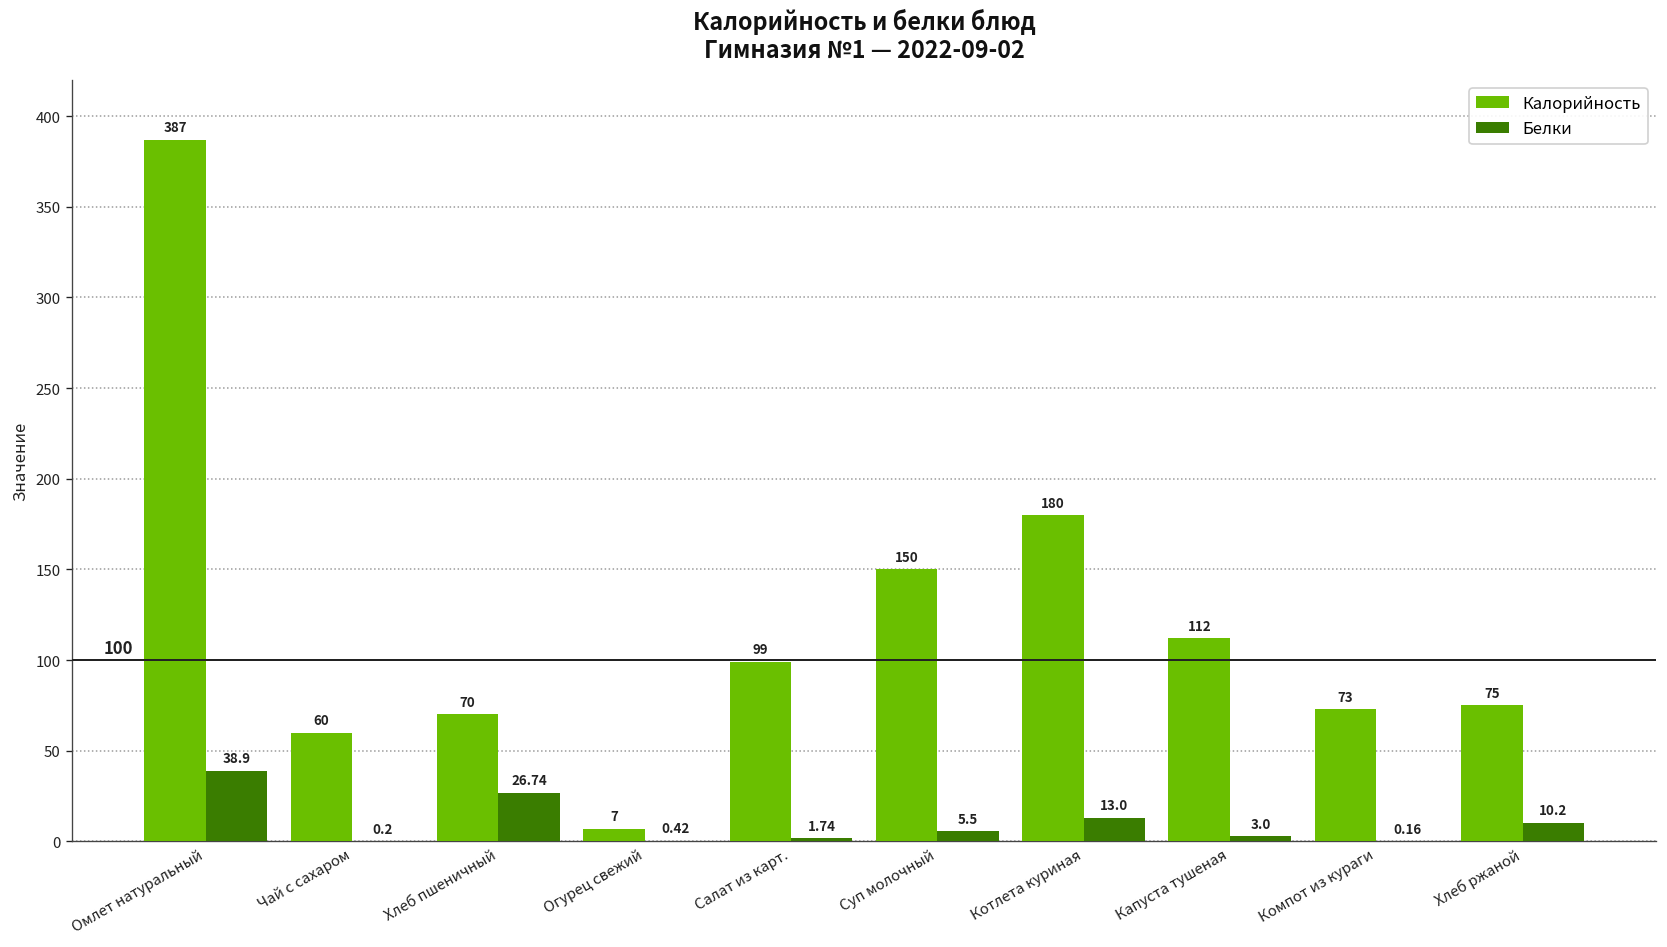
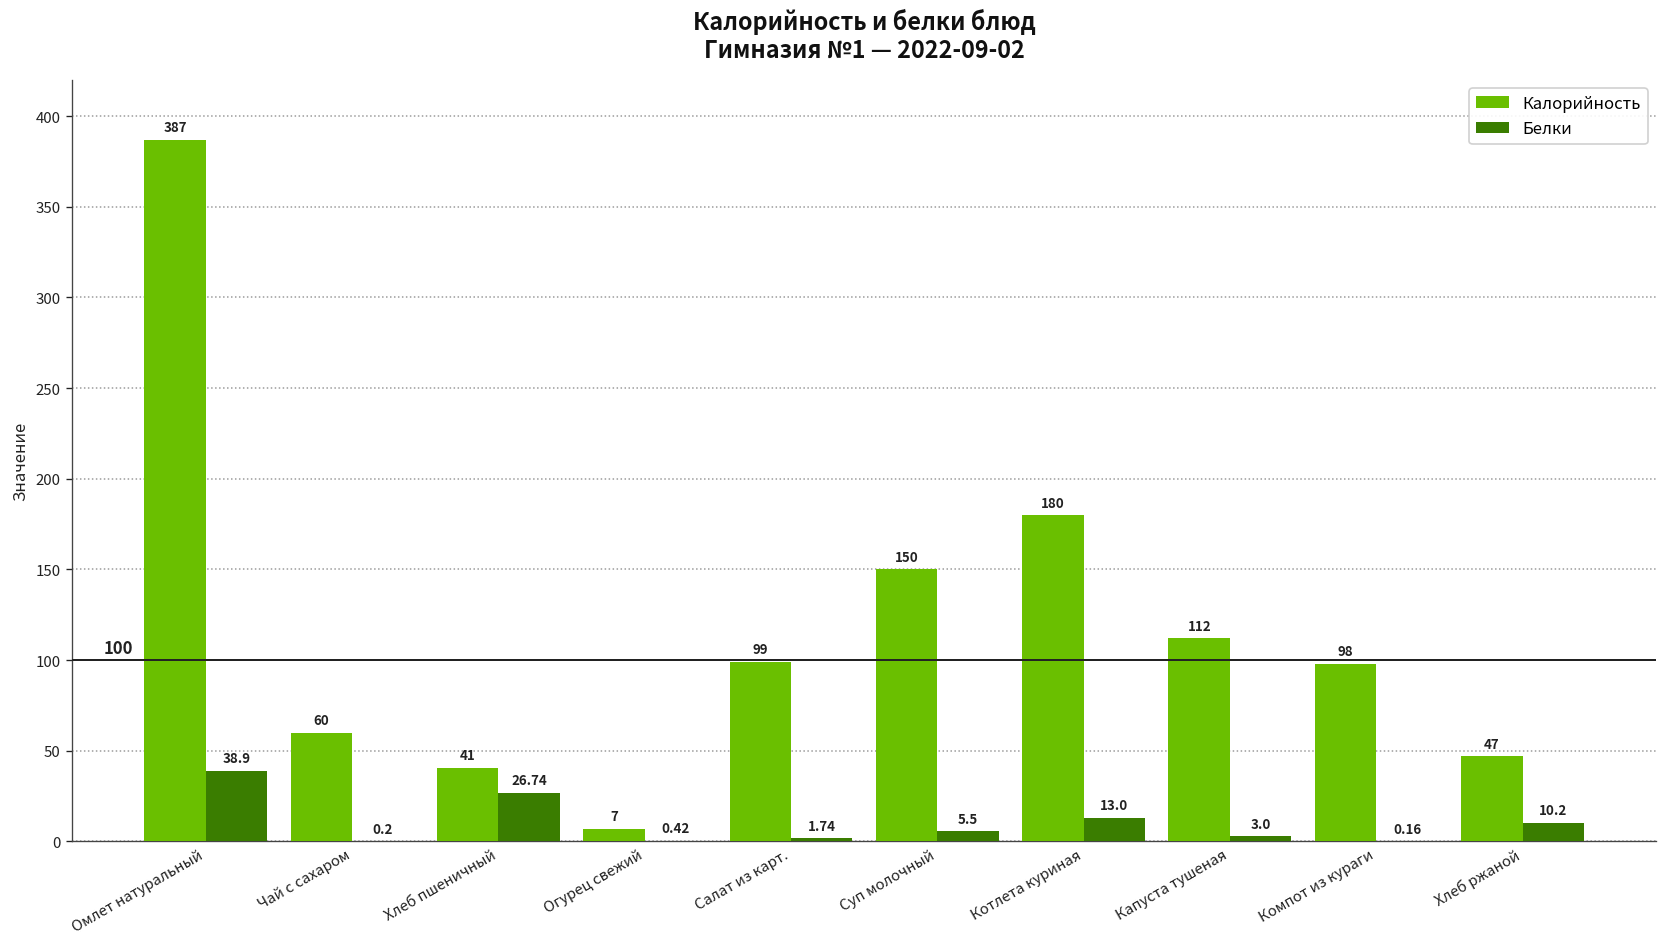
Калорийность, Хлеб пшеничный: 70 -> 41
Калорийность, Компот из кураги: 73 -> 98
Калорийность, Хлеб ржаной: 75 -> 47
